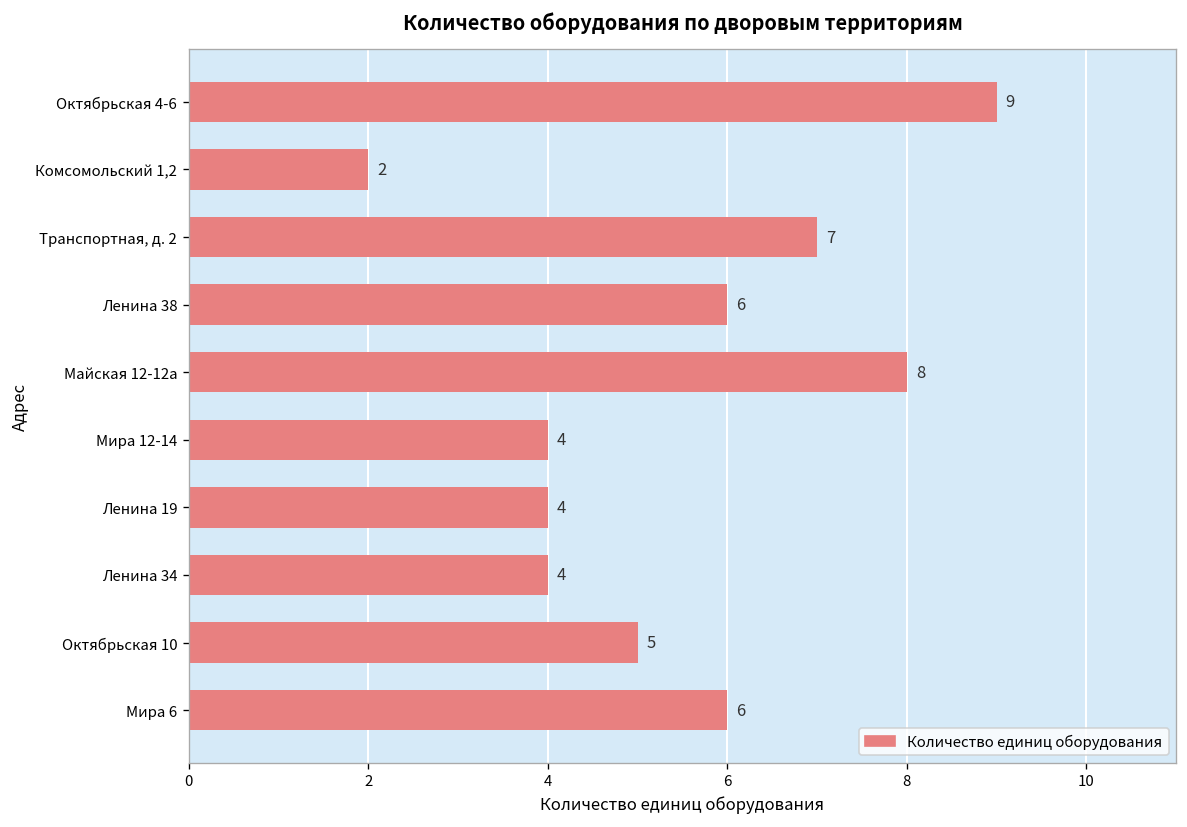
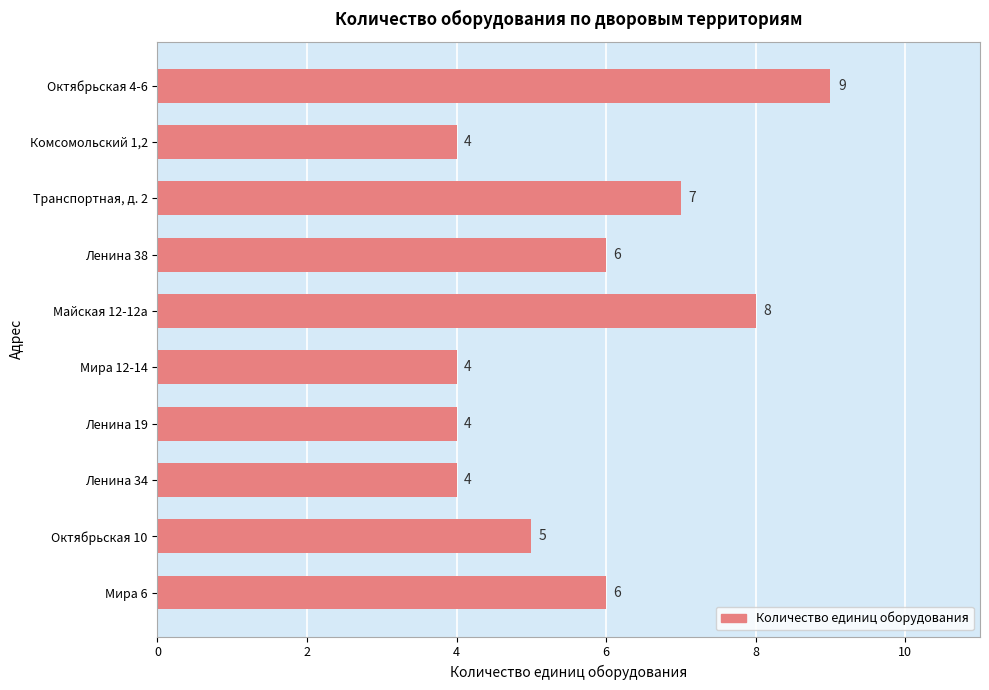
Комсомольский 1,2: 2 -> 4
